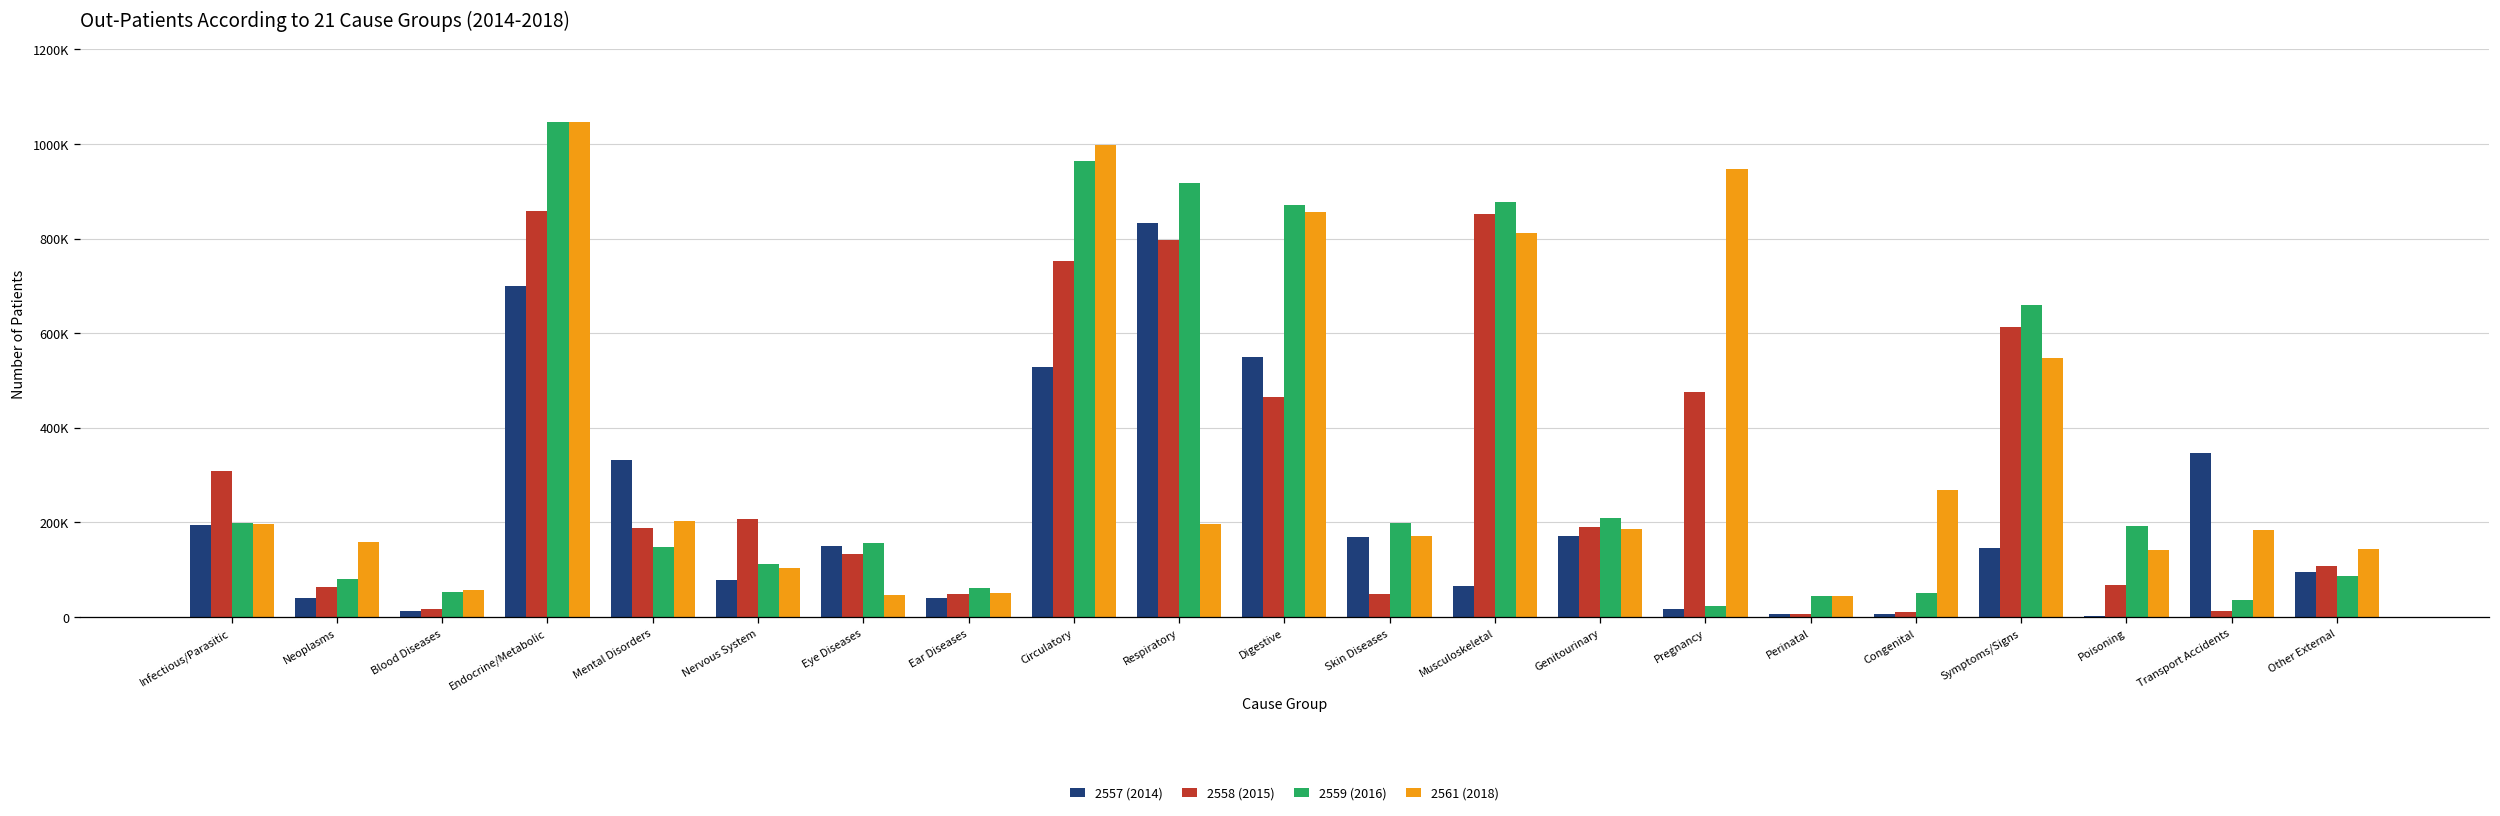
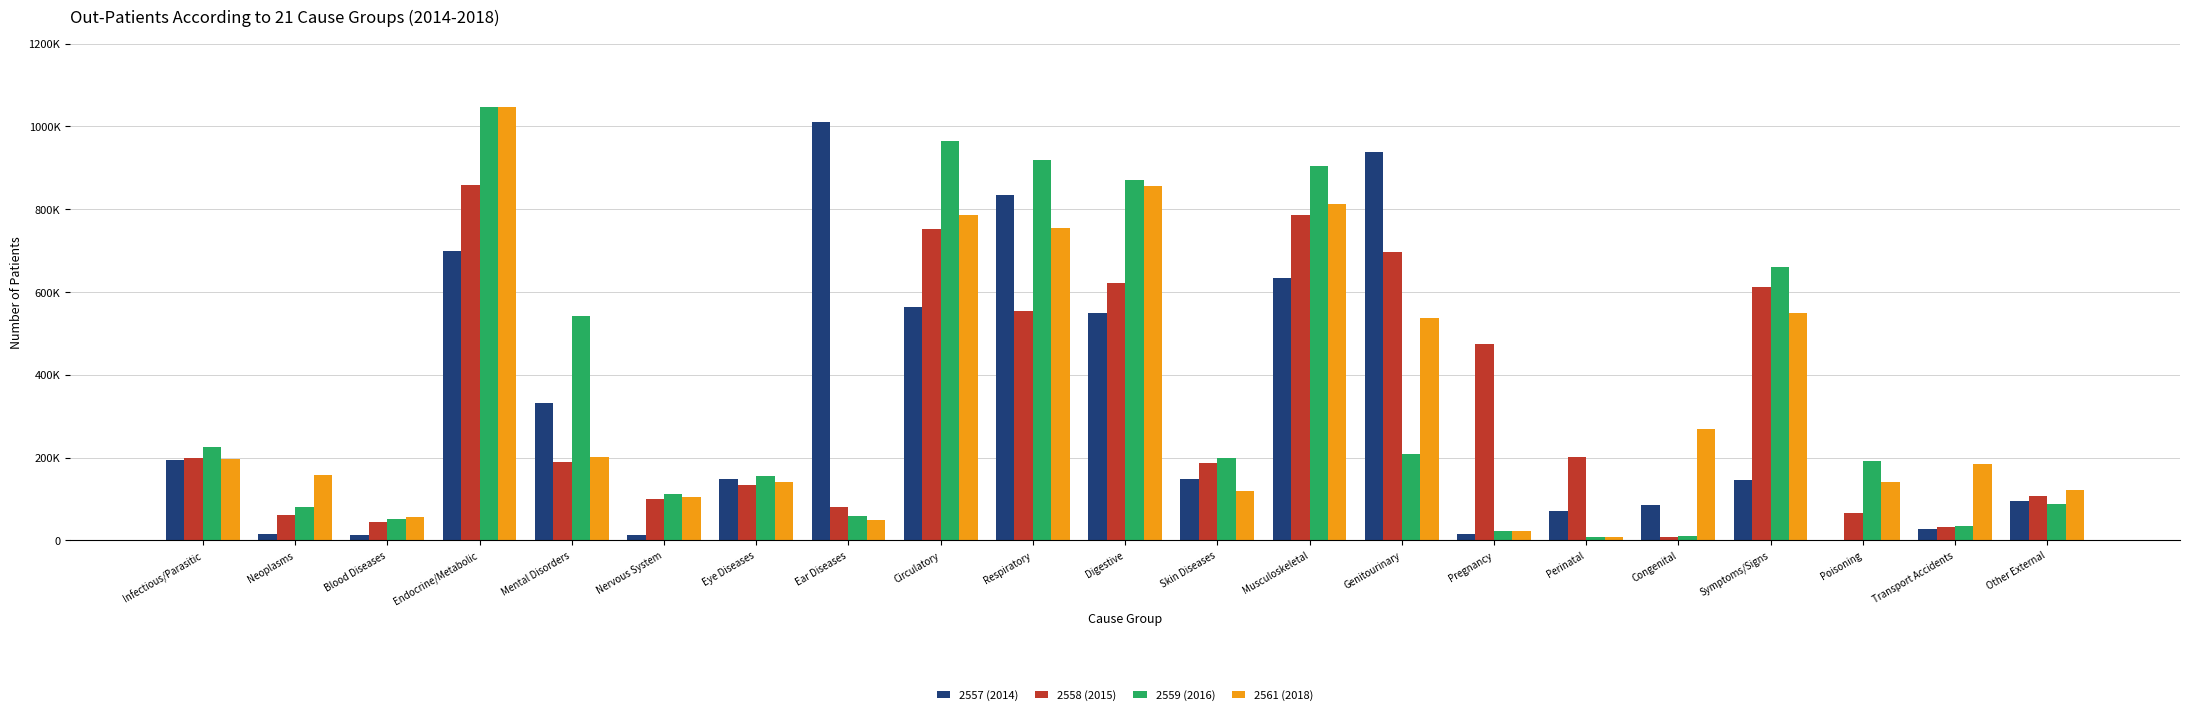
2558 (2015), Infectious/Parasitic: 310000 -> 200000
2559 (2016), Infectious/Parasitic: 200000 -> 230000
2557 (2014), Neoplasms: 40000 -> 20000
2558 (2015), Blood Diseases: 20000 -> 40000
2559 (2016), Mental Disorders: 150000 -> 540000
2557 (2014), Nervous System: 80000 -> 10000
2558 (2015), Nervous System: 210000 -> 100000
2561 (2018), Eye Diseases: 50000 -> 140000
2557 (2014), Ear Diseases: 40000 -> 1010000
2558 (2015), Ear Diseases: 50000 -> 80000
2557 (2014), Circulatory: 530000 -> 560000
2561 (2018), Circulatory: 1000000 -> 790000
2558 (2015), Respiratory: 800000 -> 550000
2561 (2018), Respiratory: 200000 -> 750000
2558 (2015), Digestive: 470000 -> 620000
2557 (2014), Skin Diseases: 170000 -> 150000
2558 (2015), Skin Diseases: 50000 -> 190000
2561 (2018), Skin Diseases: 170000 -> 120000
2557 (2014), Musculoskeletal: 70000 -> 630000
2558 (2015), Musculoskeletal: 850000 -> 790000
2559 (2016), Musculoskeletal: 880000 -> 900000
2557 (2014), Genitourinary: 170000 -> 940000
2558 (2015), Genitourinary: 190000 -> 700000
2561 (2018), Genitourinary: 190000 -> 540000
2561 (2018), Pregnancy: 950000 -> 20000
2557 (2014), Perinatal: 10000 -> 70000
2558 (2015), Perinatal: 10000 -> 200000
2559 (2016), Perinatal: 40000 -> 10000
2561 (2018), Perinatal: 40000 -> 10000
2557 (2014), Congenital: 10000 -> 90000
2559 (2016), Congenital: 50000 -> 10000
2557 (2014), Transport Accidents: 350000 -> 30000
2558 (2015), Transport Accidents: 10000 -> 30000
2561 (2018), Other External: 140000 -> 120000
